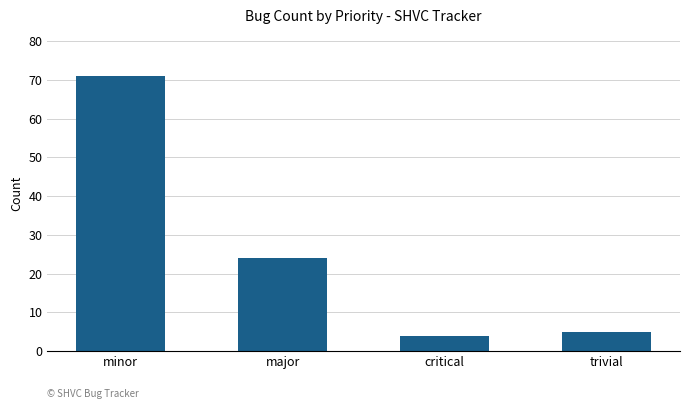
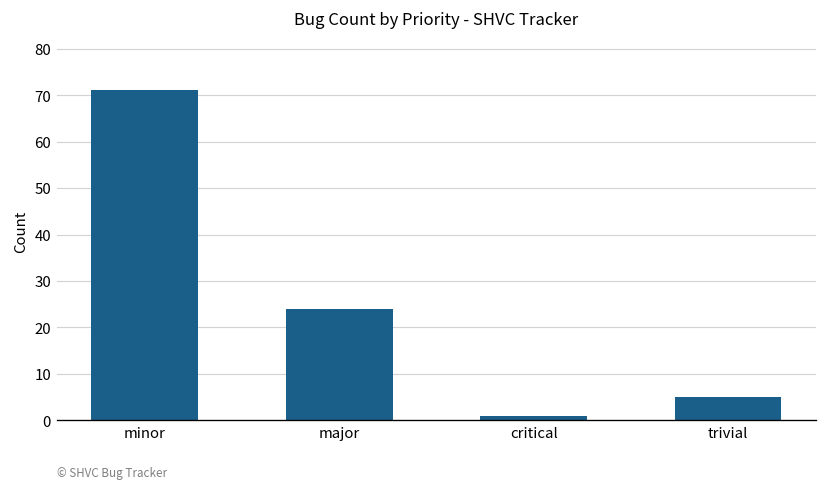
critical: 4 -> 1
